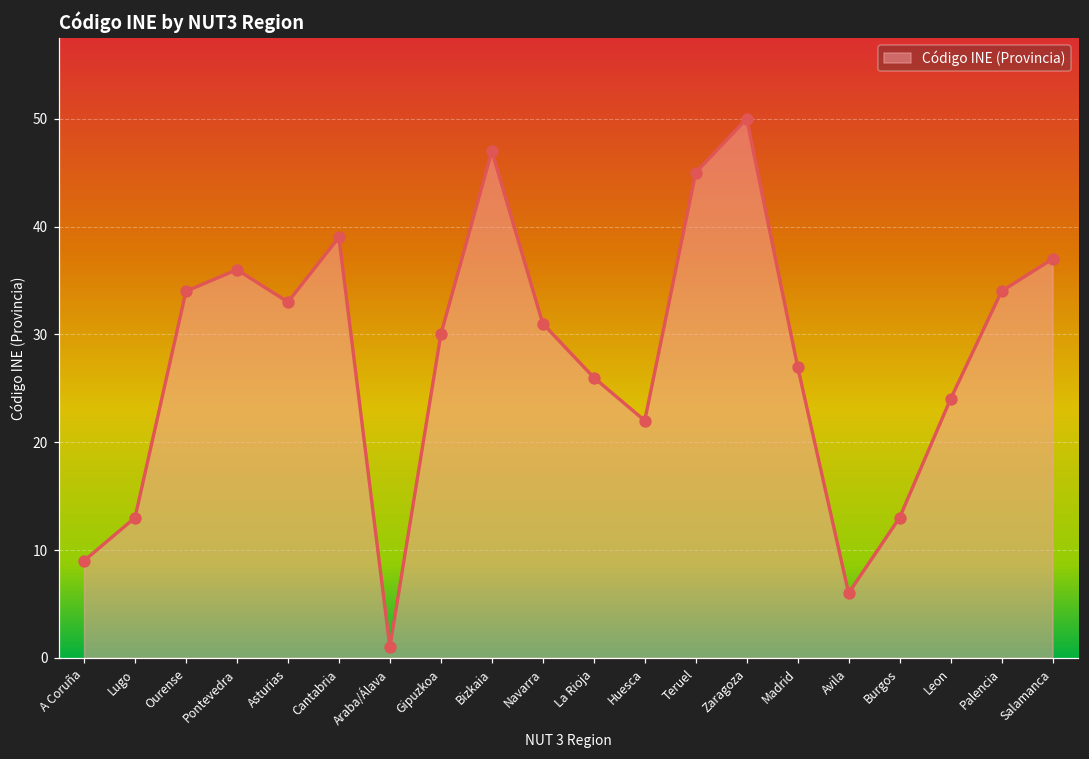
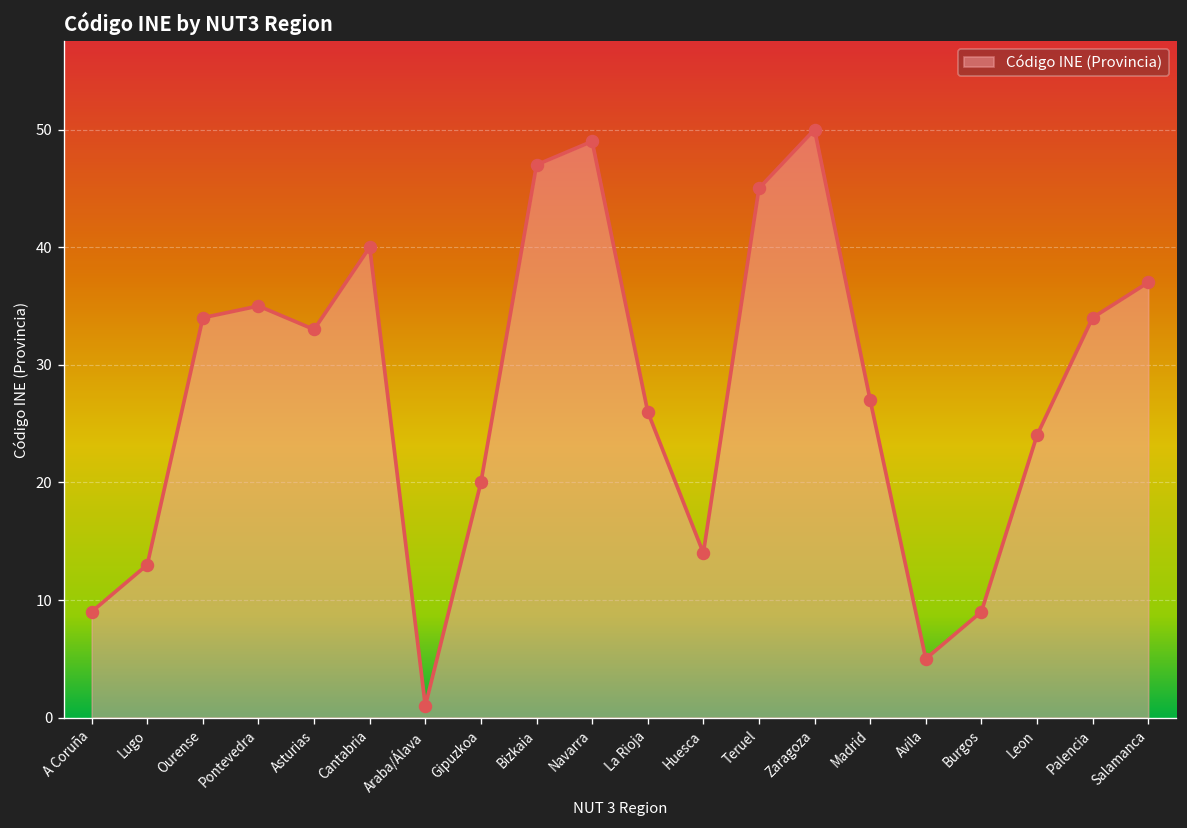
Pontevedra: 36 -> 35
Cantabria: 39 -> 40
Gipuzkoa: 30 -> 20
Navarra: 31 -> 49
Huesca: 22 -> 14
Avila: 6 -> 5
Burgos: 13 -> 9
